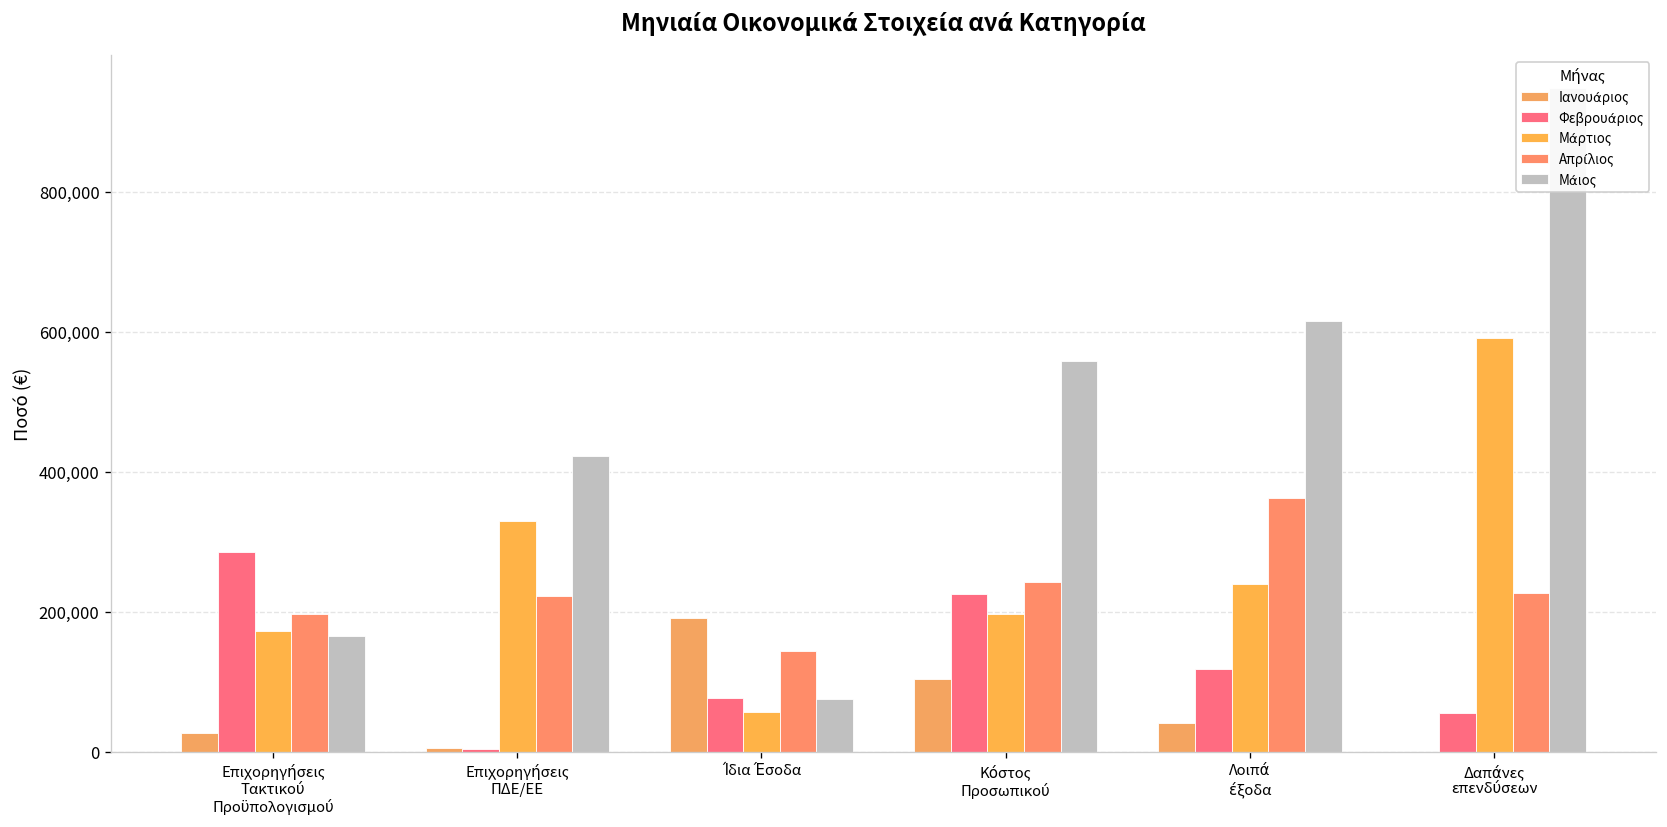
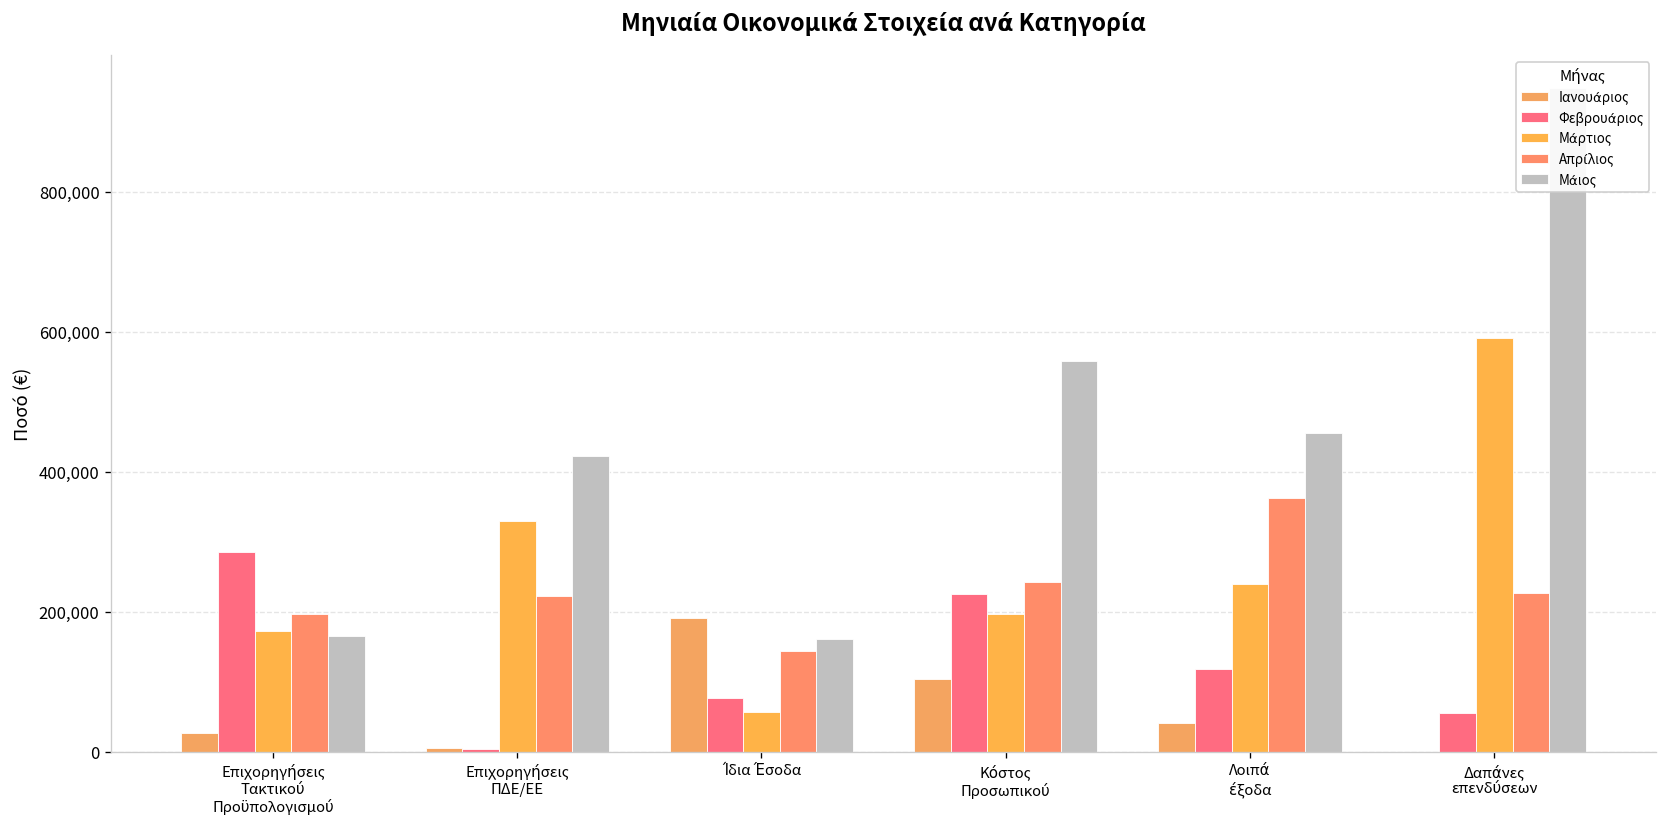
Μάιος, Ίδια Έσοδα: 80,000 -> 160,000
Μάιος, Λοιπά έξοδα: 620,000 -> 460,000
